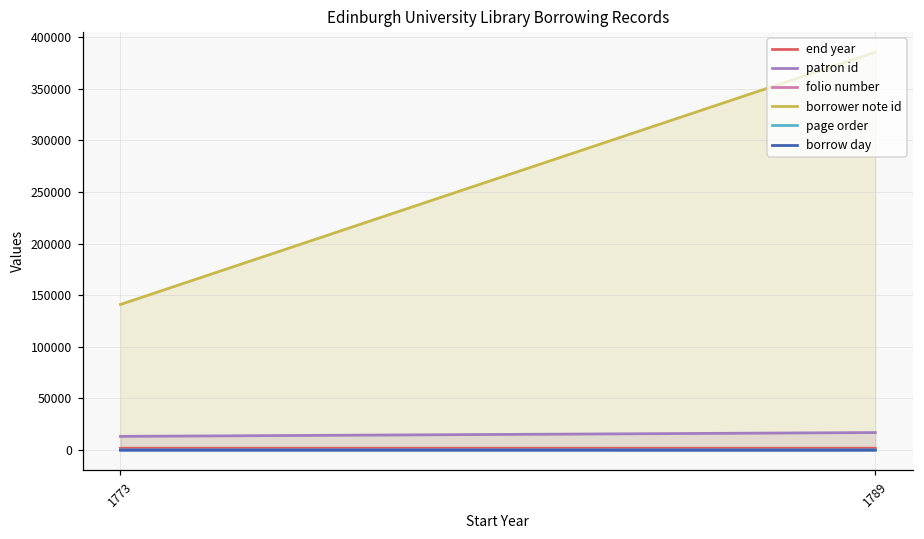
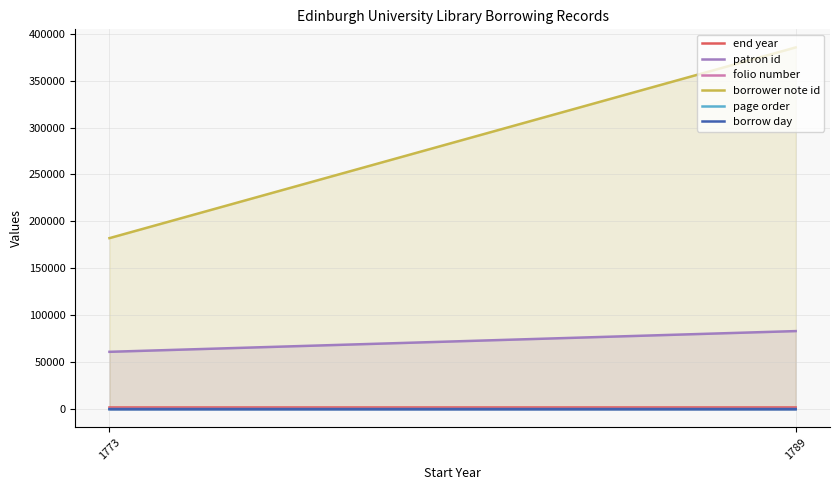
patron id, 1773: 10000 -> 60000
borrower note id, 1773: 140000 -> 180000
patron id, 1789: 20000 -> 80000
